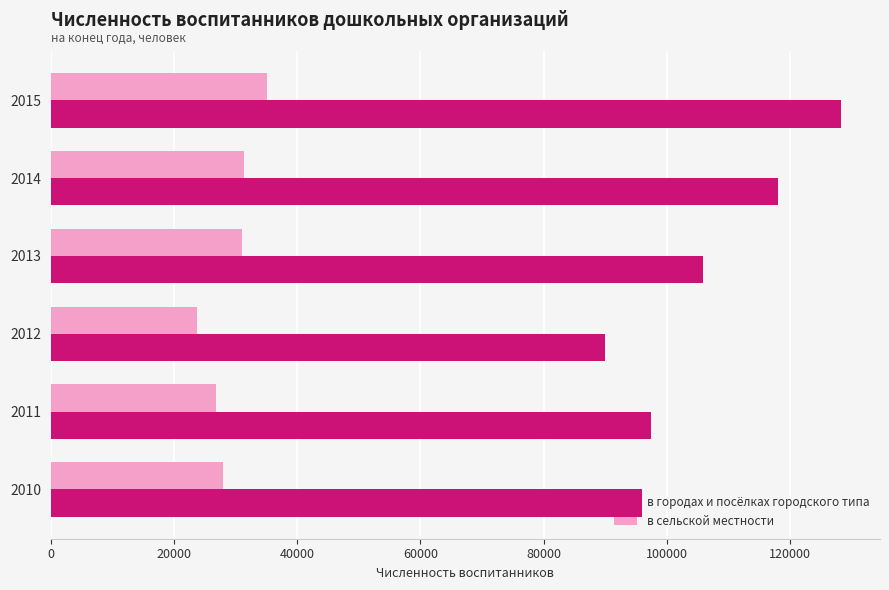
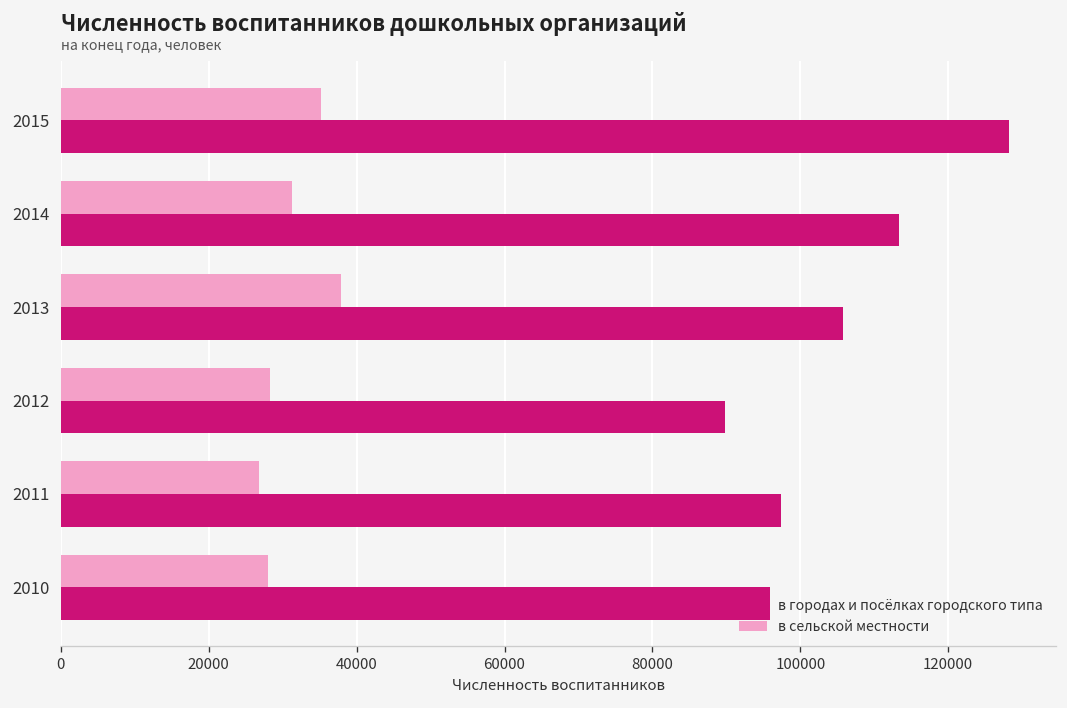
в городах и посёлках городского типа, 2014: 118000 -> 113000
в сельской местности, 2013: 31000 -> 38000
в сельской местности, 2012: 24000 -> 28000
